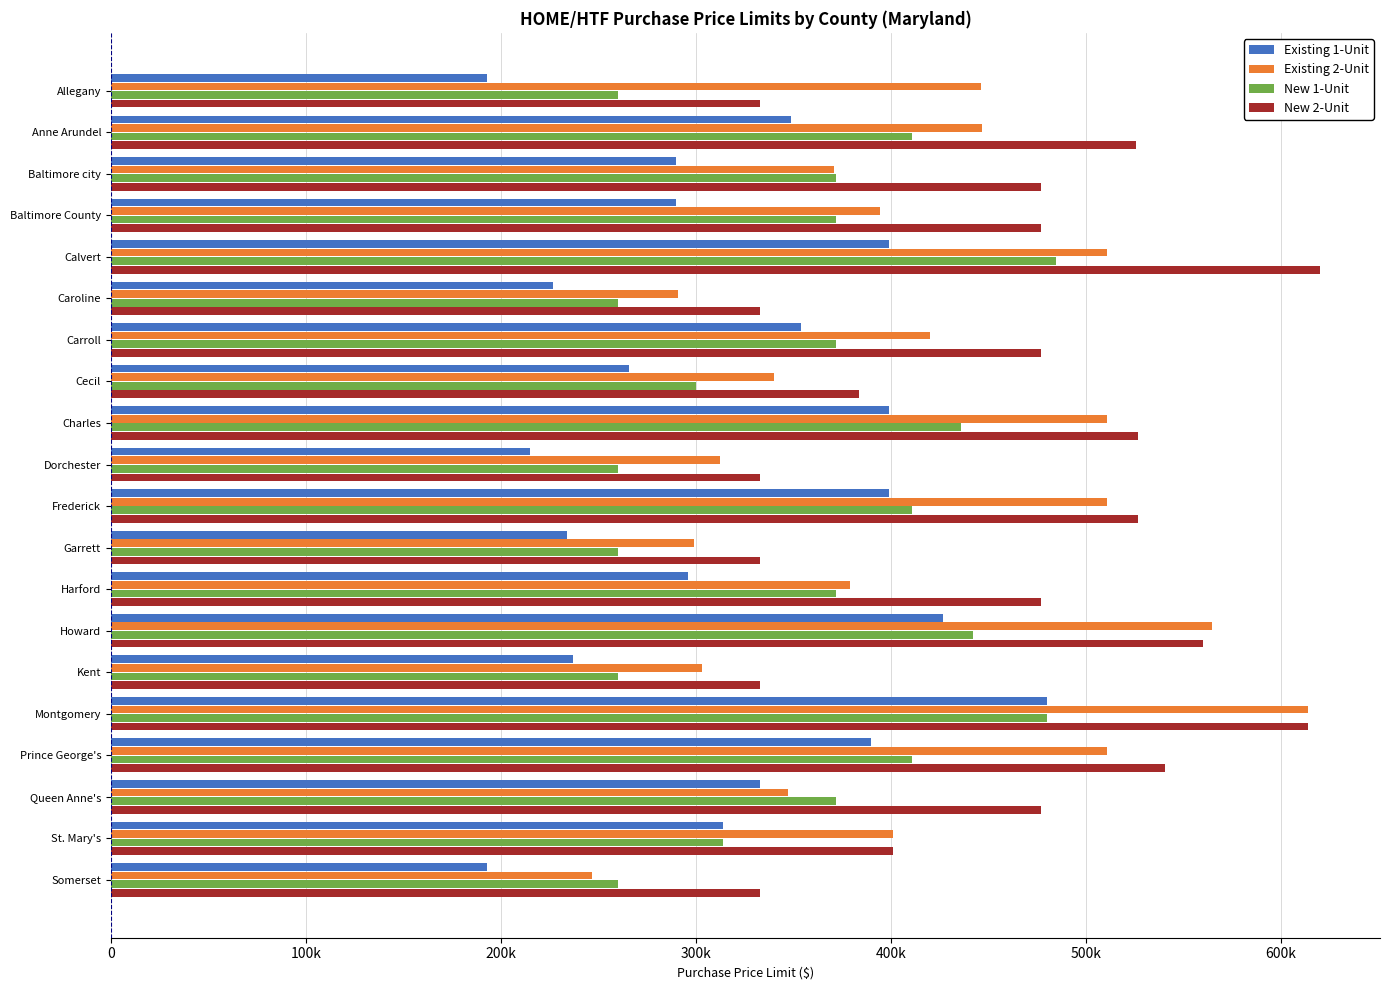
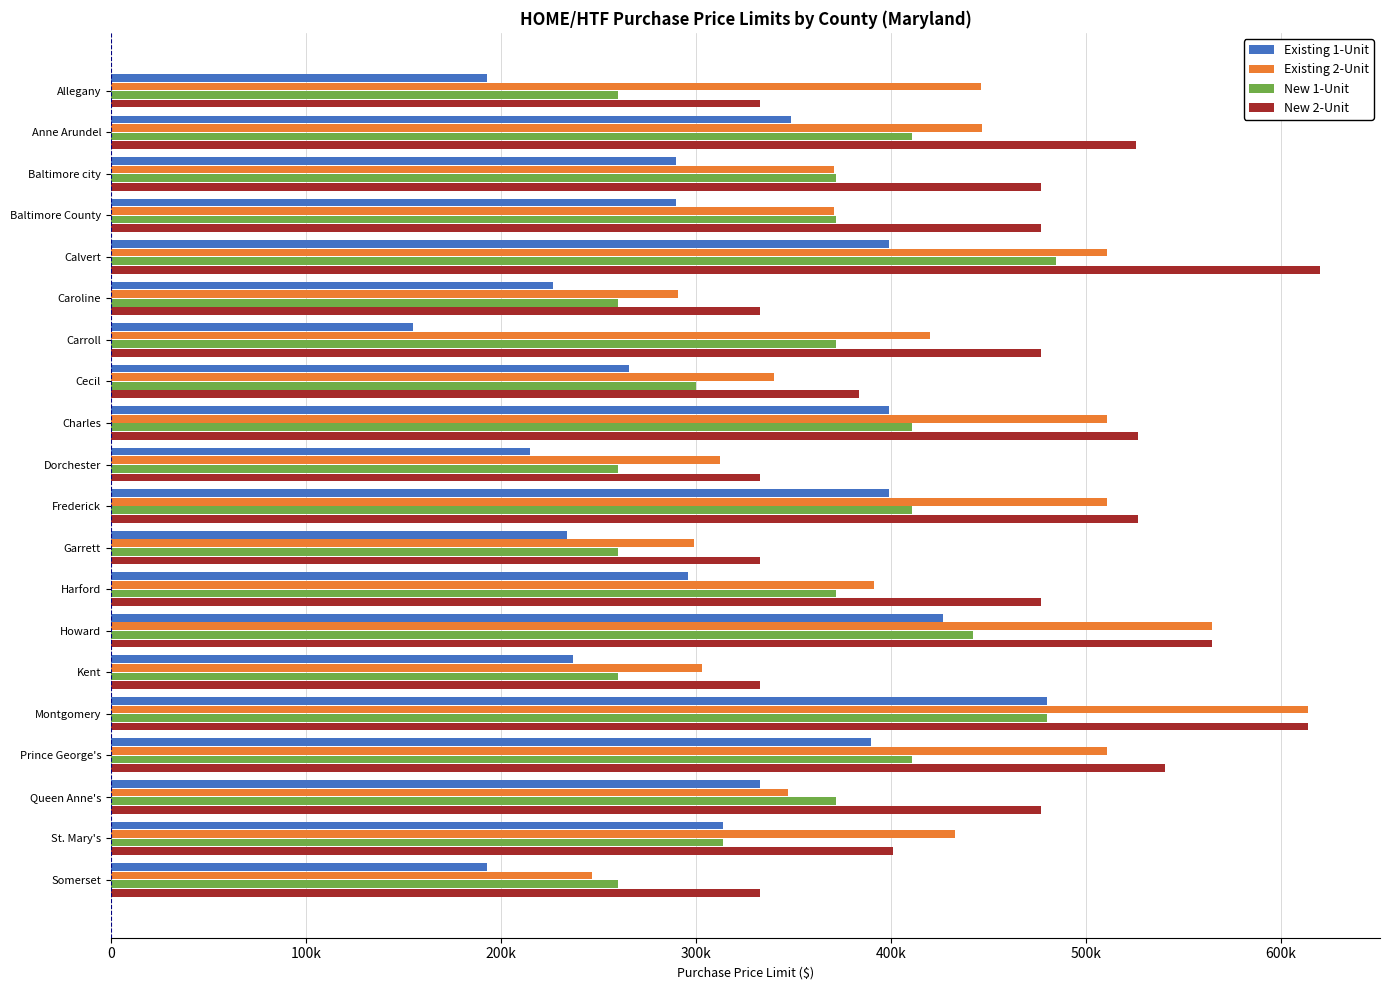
Existing 2-Unit, Baltimore County: 395000 -> 371000
Existing 1-Unit, Carroll: 354000 -> 155000
New 1-Unit, Charles: 436000 -> 411000
Existing 2-Unit, Harford: 379000 -> 392000
New 2-Unit, Howard: 560000 -> 565000
Existing 2-Unit, St. Mary's: 401000 -> 433000
